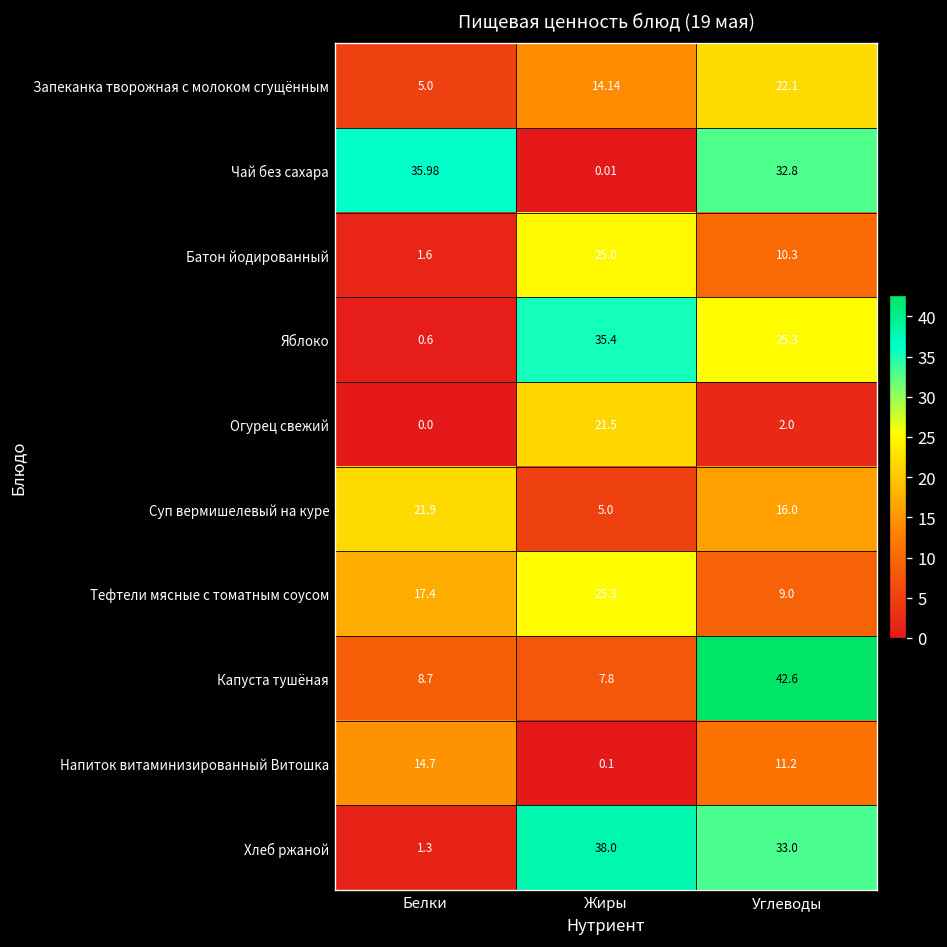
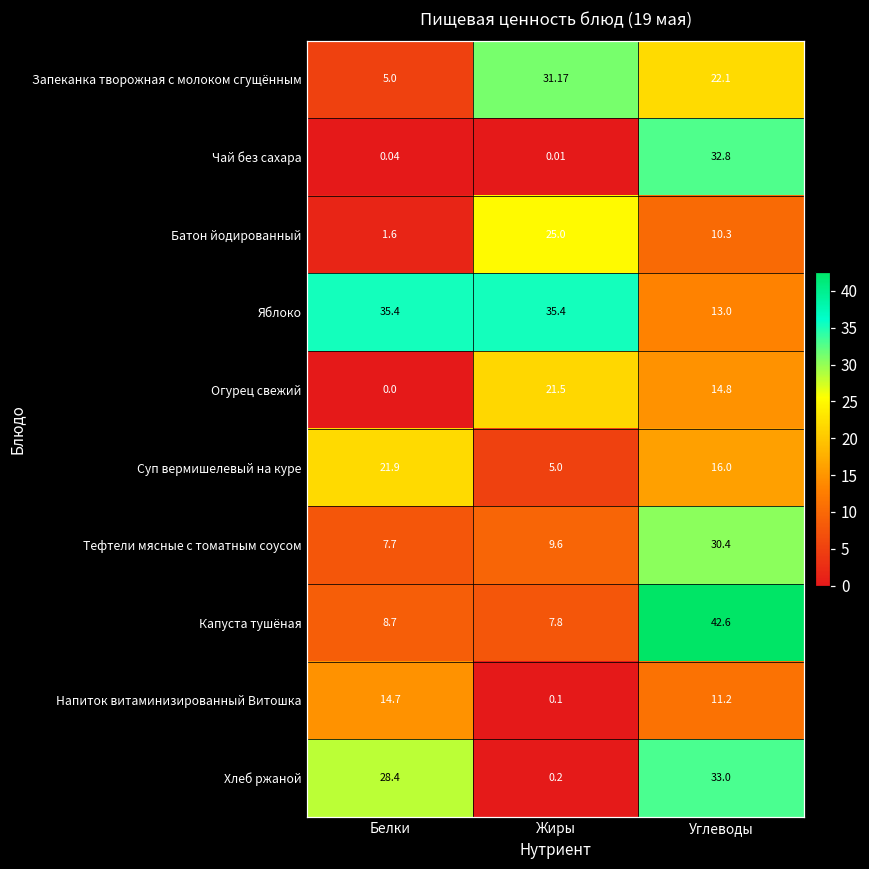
Запеканка творожная с молоком сгущённым, Жиры: 14.14 -> 31.17
Чай без сахара, Белки: 35.98 -> 0.04
Яблоко, Белки: 0.6 -> 35.4
Яблоко, Углеводы: 25.3 -> 13.0
Огурец свежий, Углеводы: 2.0 -> 14.8
Тефтели мясные с томатным соусом, Белки: 17.4 -> 7.7
Тефтели мясные с томатным соусом, Жиры: 25.3 -> 9.6
Тефтели мясные с томатным соусом, Углеводы: 9.0 -> 30.4
Хлеб ржаной, Белки: 1.3 -> 28.4
Хлеб ржаной, Жиры: 38.0 -> 0.2
